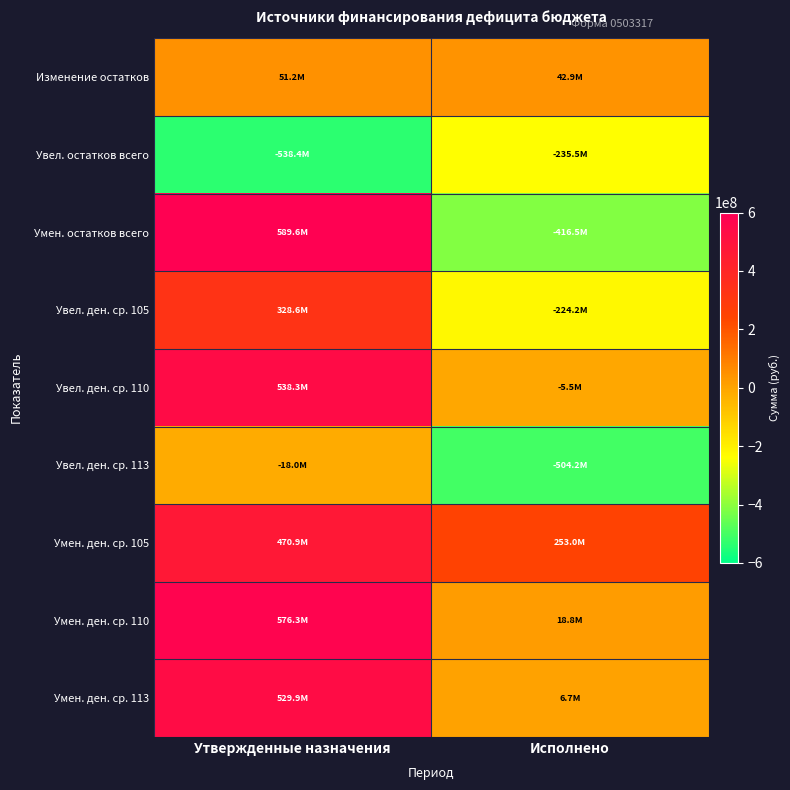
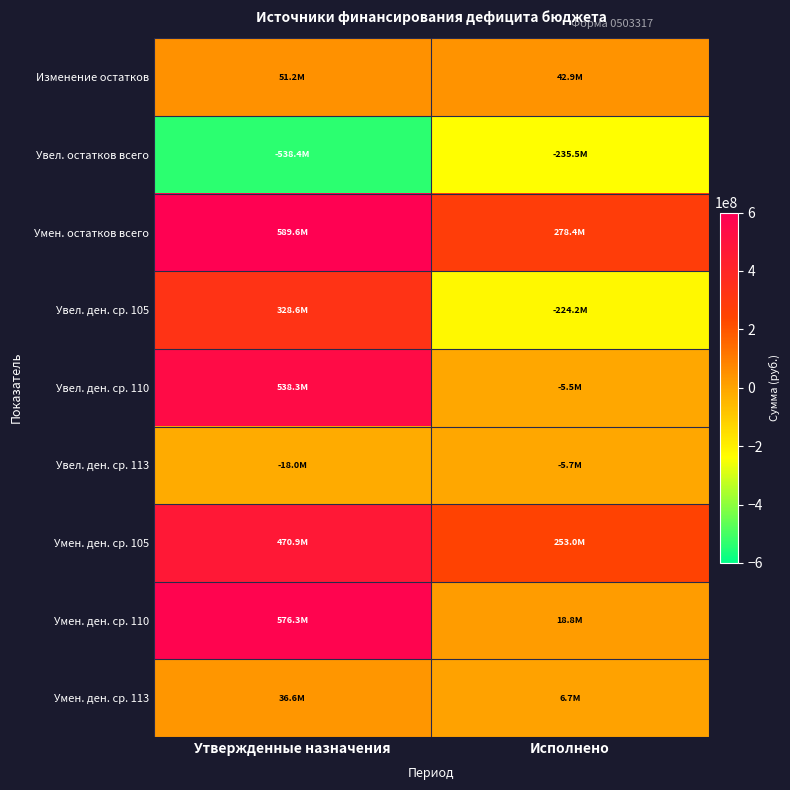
Умен. остатков всего, Исполнено: -416.5M -> 278.4M
Увел. ден. ср. 113, Исполнено: -504.2M -> -5.7M
Умен. ден. ср. 113, Утвержденные назначения: 529.9M -> 36.6M
